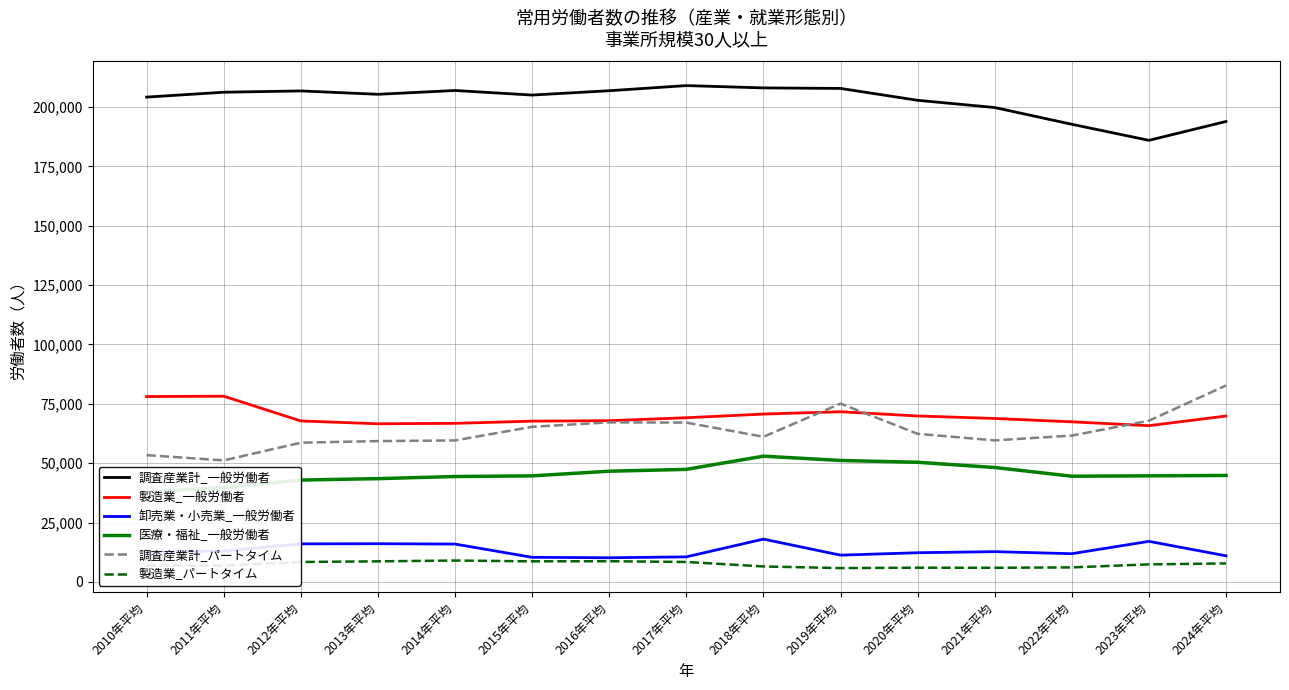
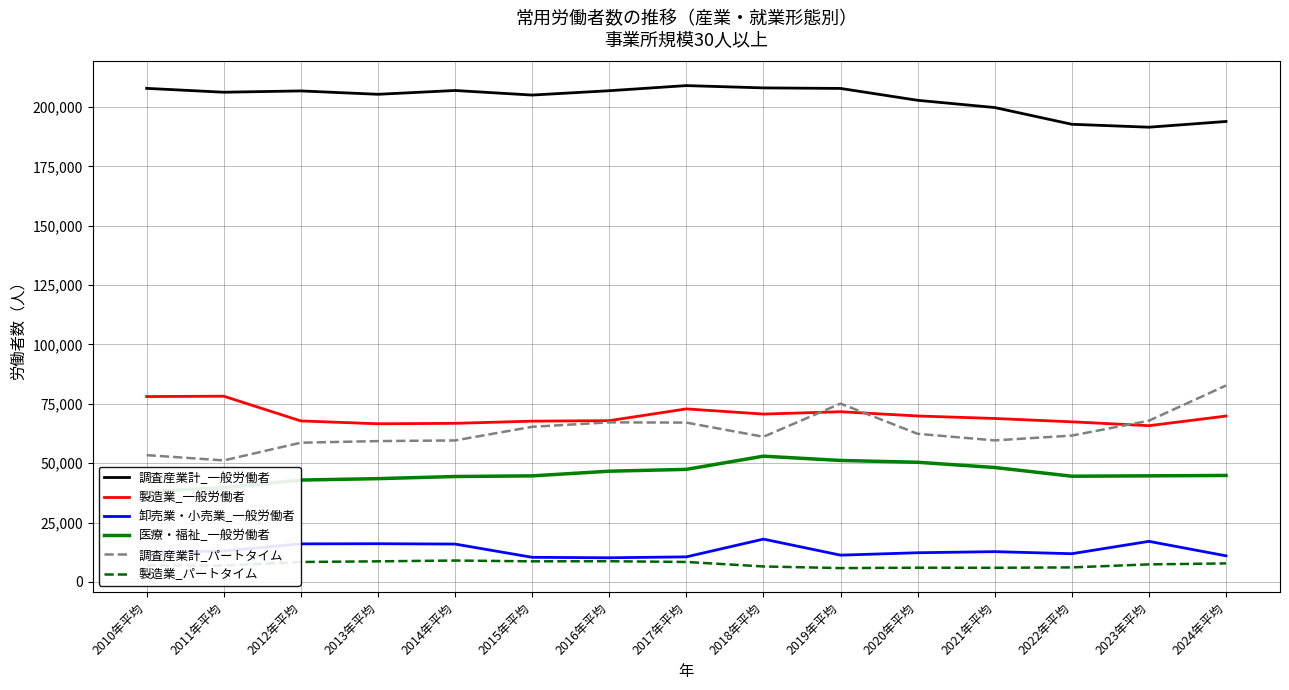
調査産業計_一般労働者, 2010年平均: 204,000 -> 208,000
製造業_一般労働者, 2017年平均: 69,000 -> 73,000
調査産業計_一般労働者, 2023年平均: 186,000 -> 192,000
